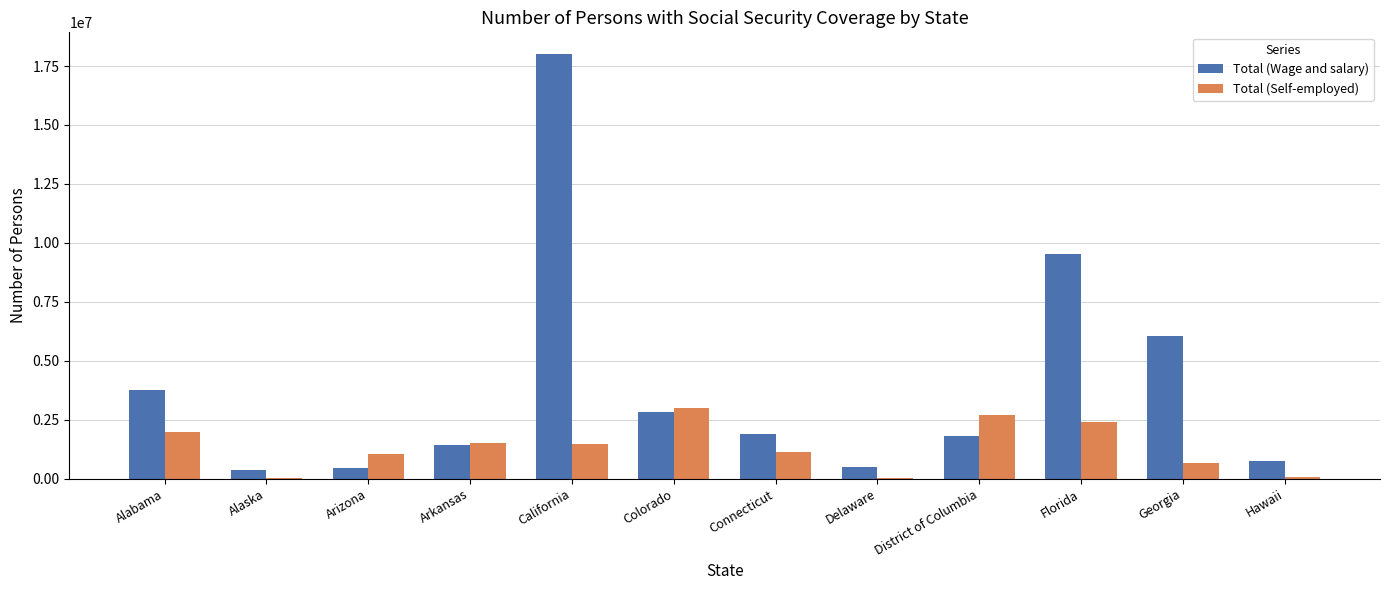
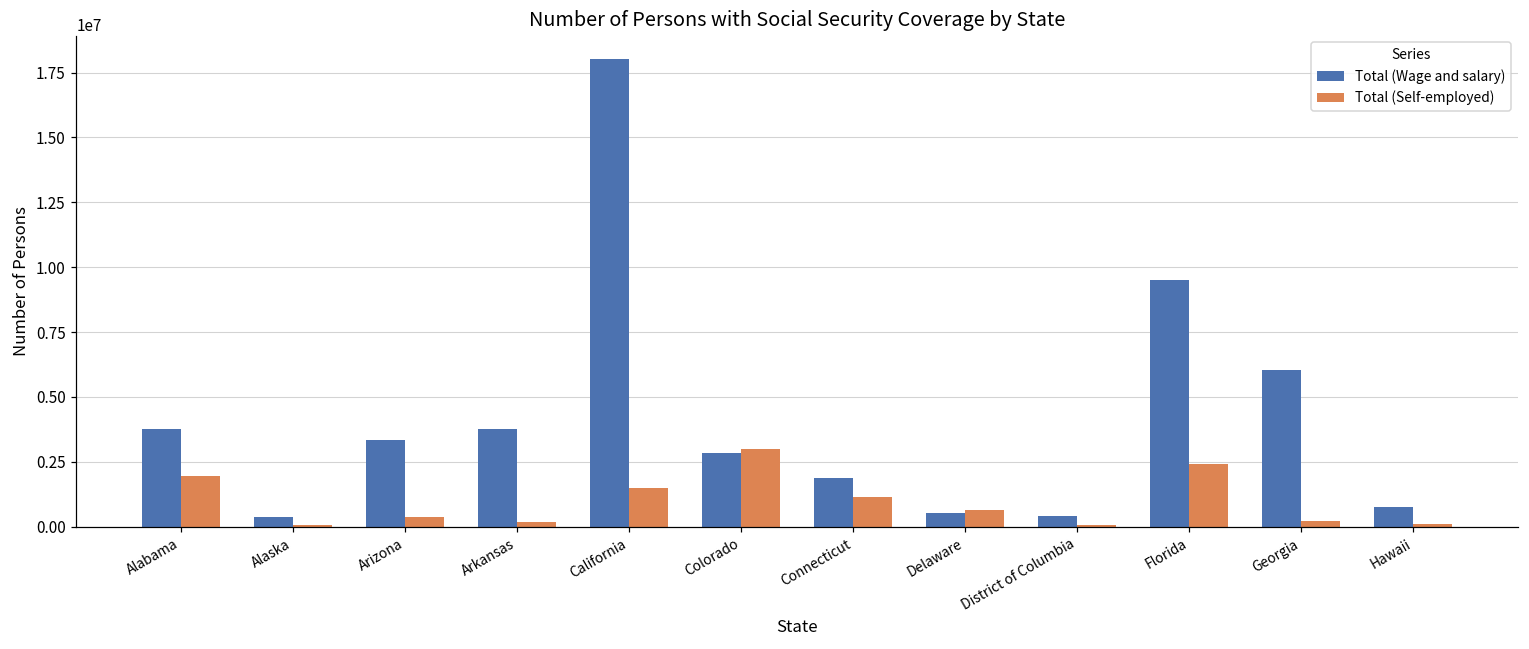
Total (Wage and salary), Arizona: 500000 -> 3300000
Total (Self-employed), Arizona: 1000000 -> 400000
Total (Wage and salary), Arkansas: 1400000 -> 3800000
Total (Self-employed), Arkansas: 1500000 -> 200000
Total (Self-employed), Delaware: 0 -> 600000
Total (Wage and salary), District of Columbia: 1800000 -> 400000
Total (Self-employed), District of Columbia: 2700000 -> 0
Total (Self-employed), Georgia: 700000 -> 200000
